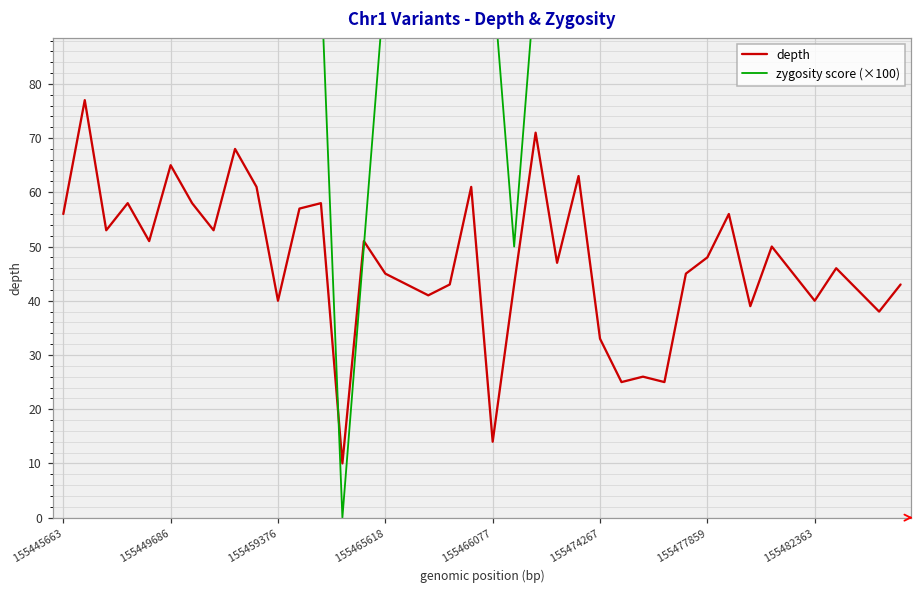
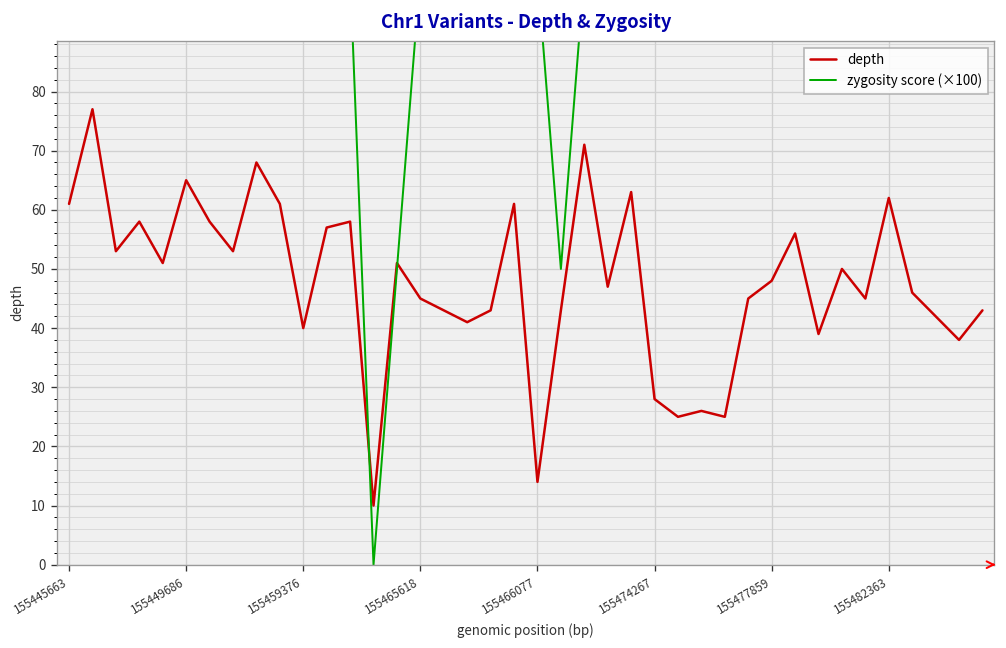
depth, 155445663: 56 -> 61
depth, 155474267: 33 -> 28
depth, 155482363: 40 -> 62
